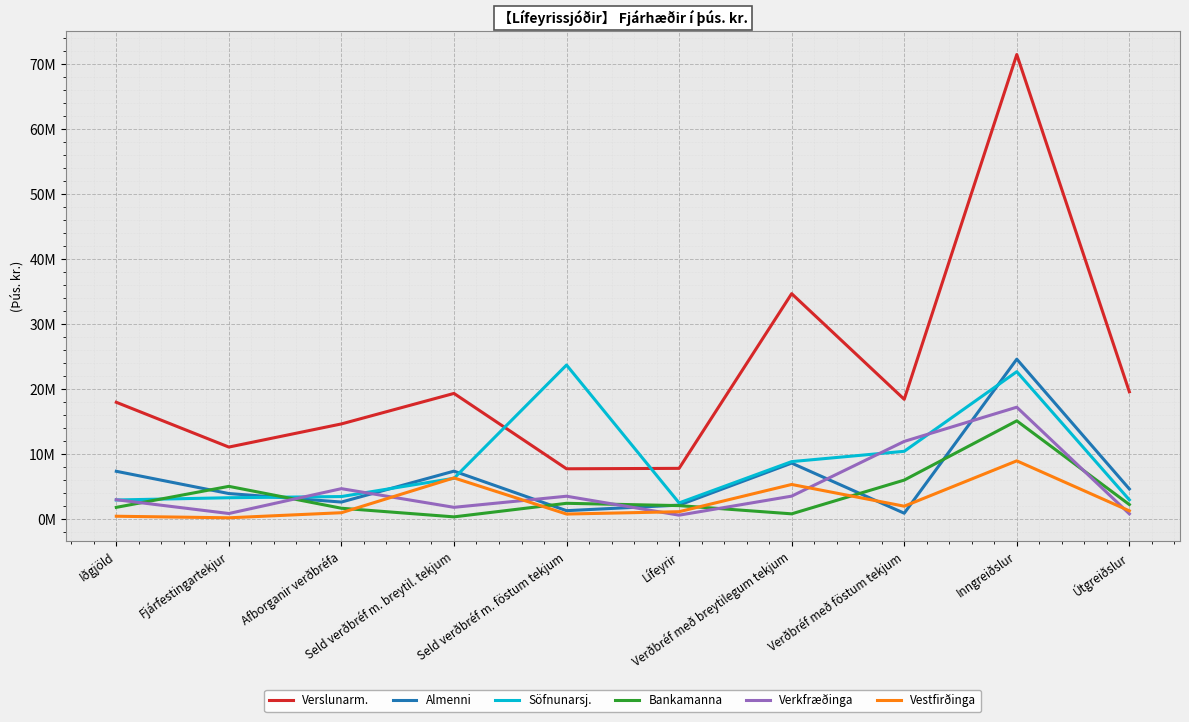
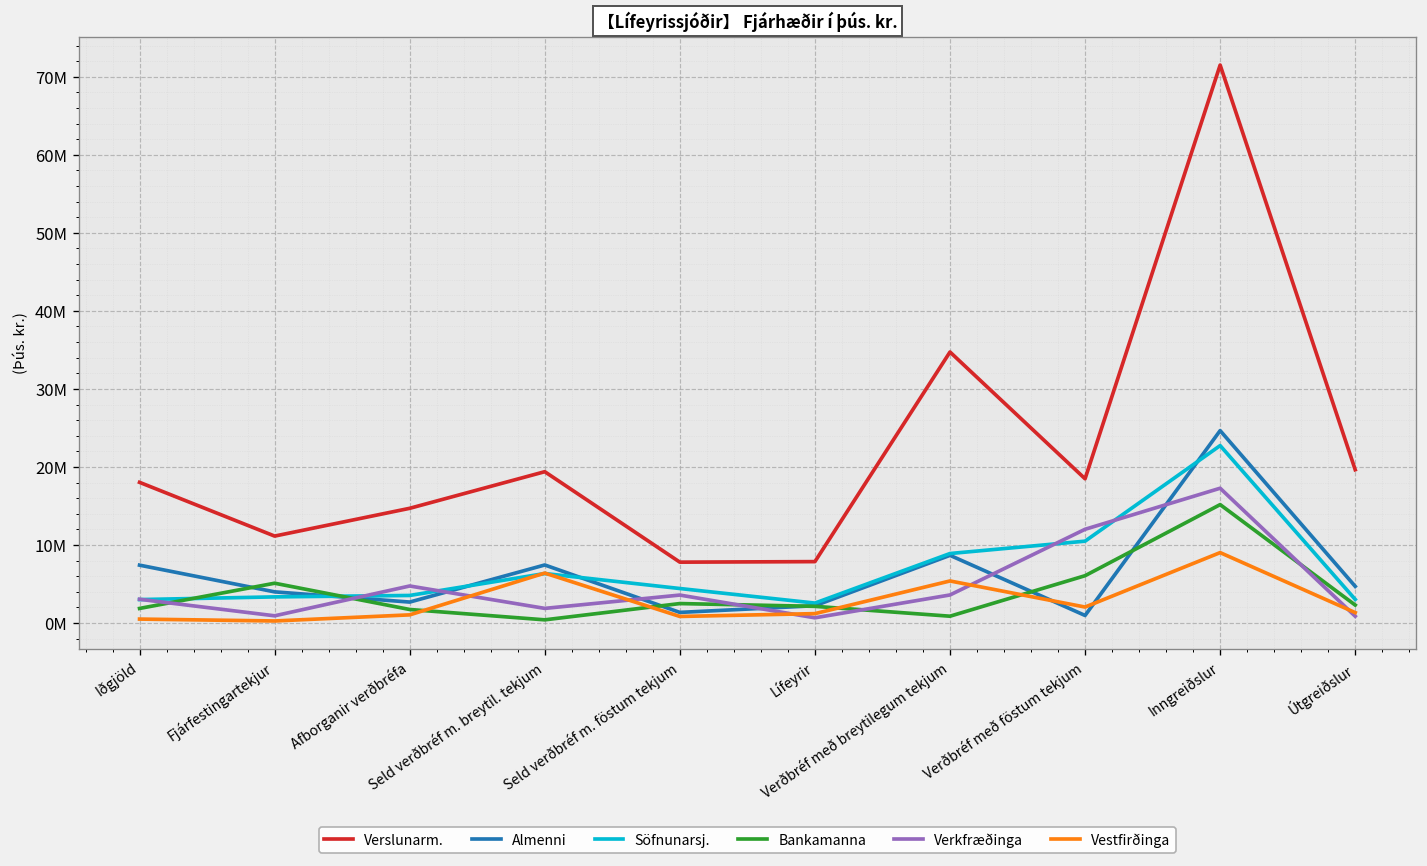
Söfnunarsj., Seld verðbréf m. föstum tekjum: 24000000 -> 4000000
